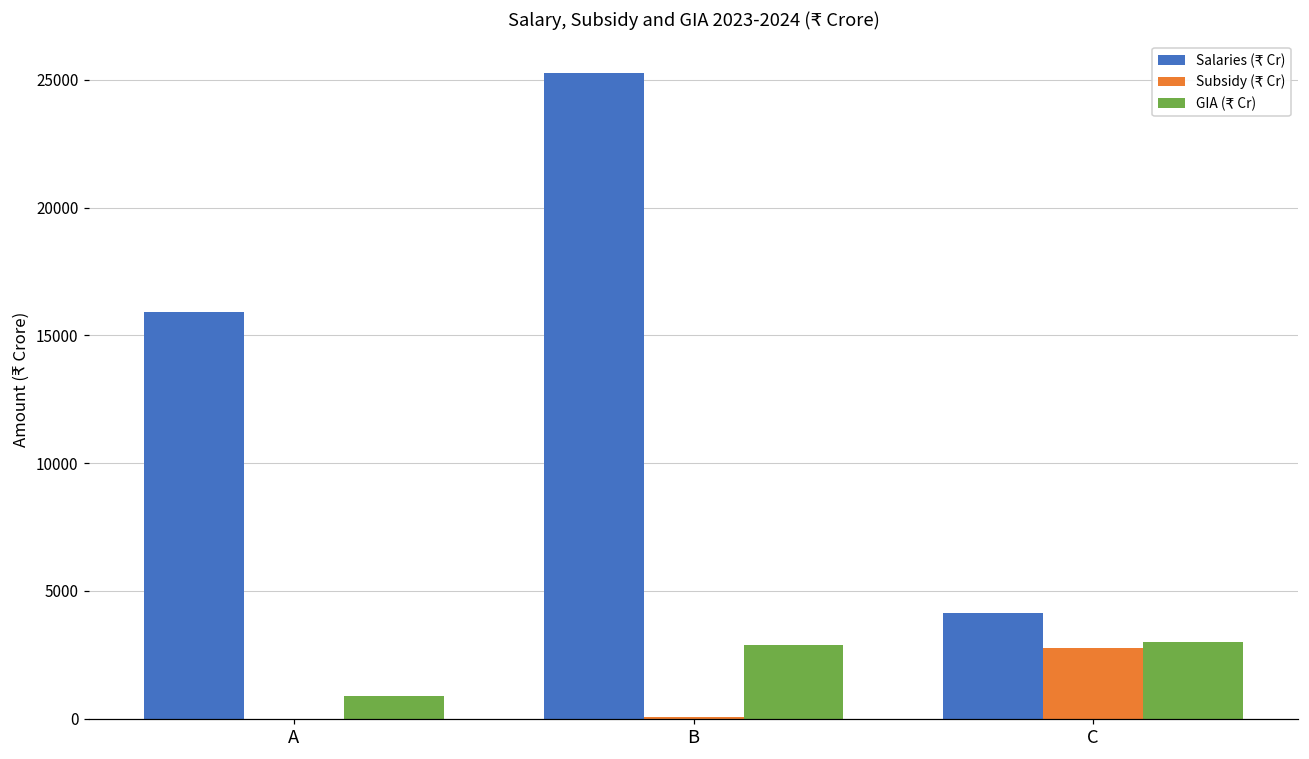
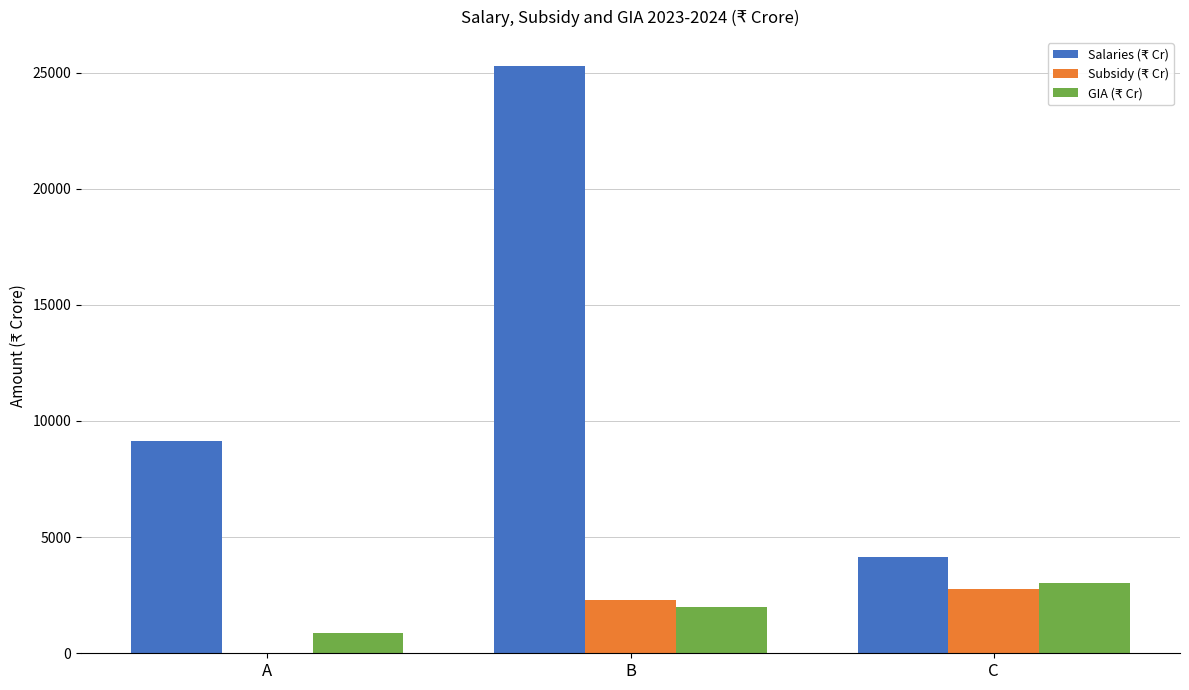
Salaries (₹ Cr), A: 15900 -> 9100
Subsidy (₹ Cr), B: 100 -> 2300
GIA (₹ Cr), B: 2900 -> 2000
